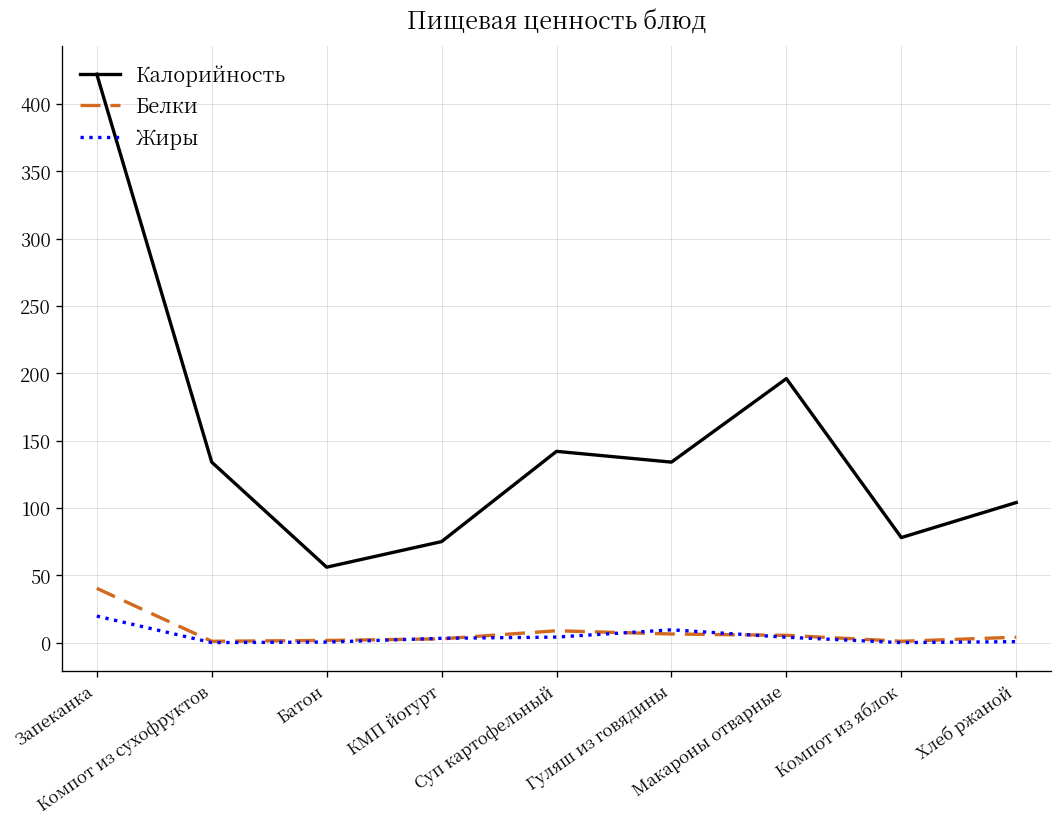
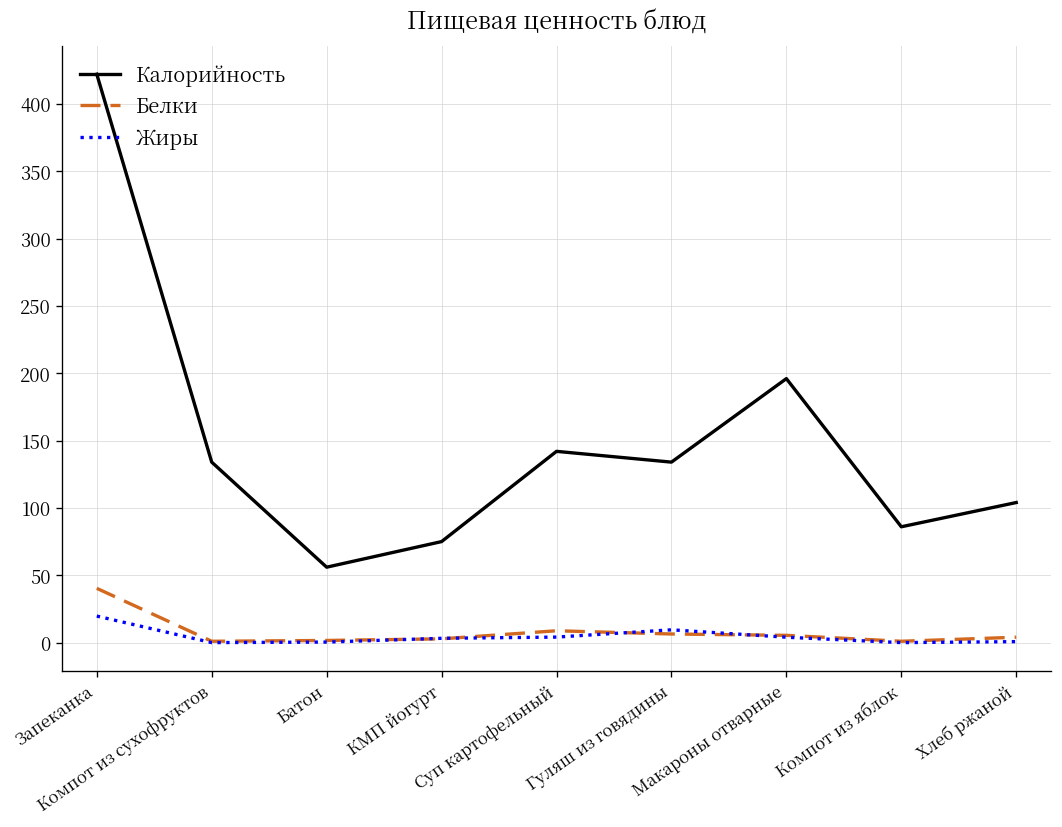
Калорийность, Компот из яблок: 78 -> 86
